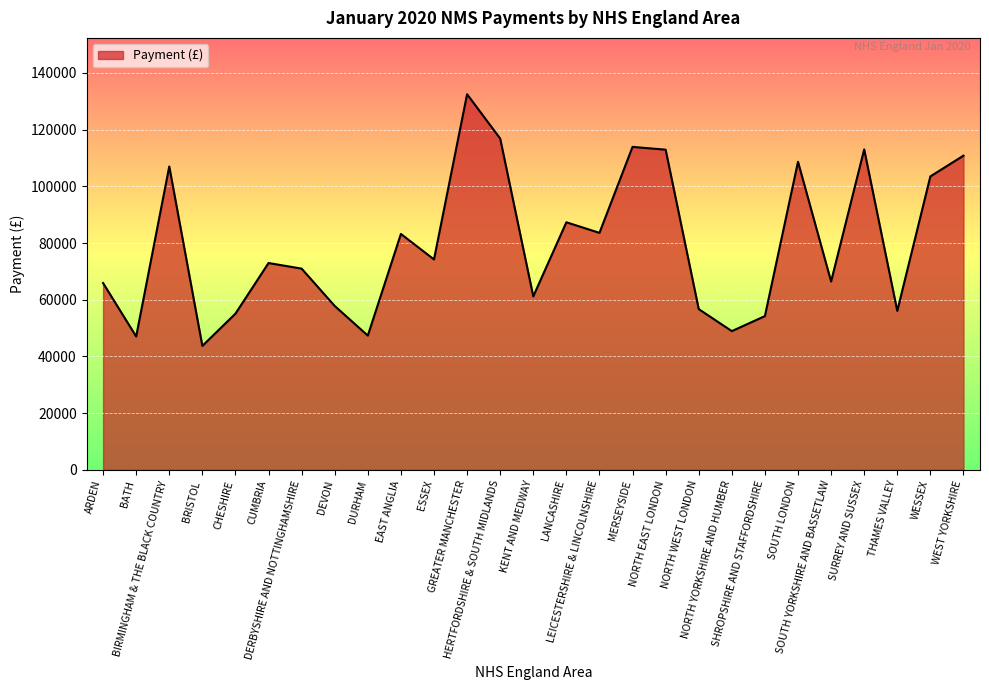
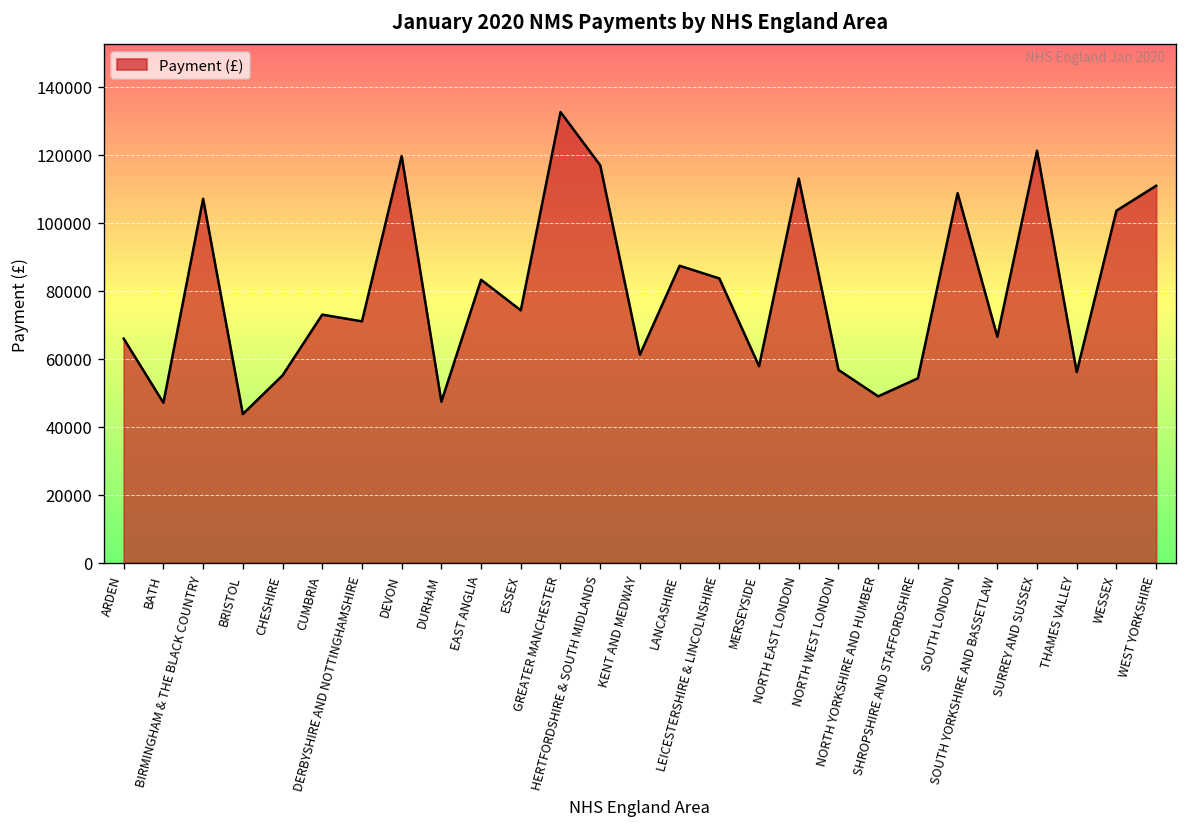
DEVON: 58000 -> 120000
MERSEYSIDE: 114000 -> 58000
SURREY AND SUSSEX: 113000 -> 121000
